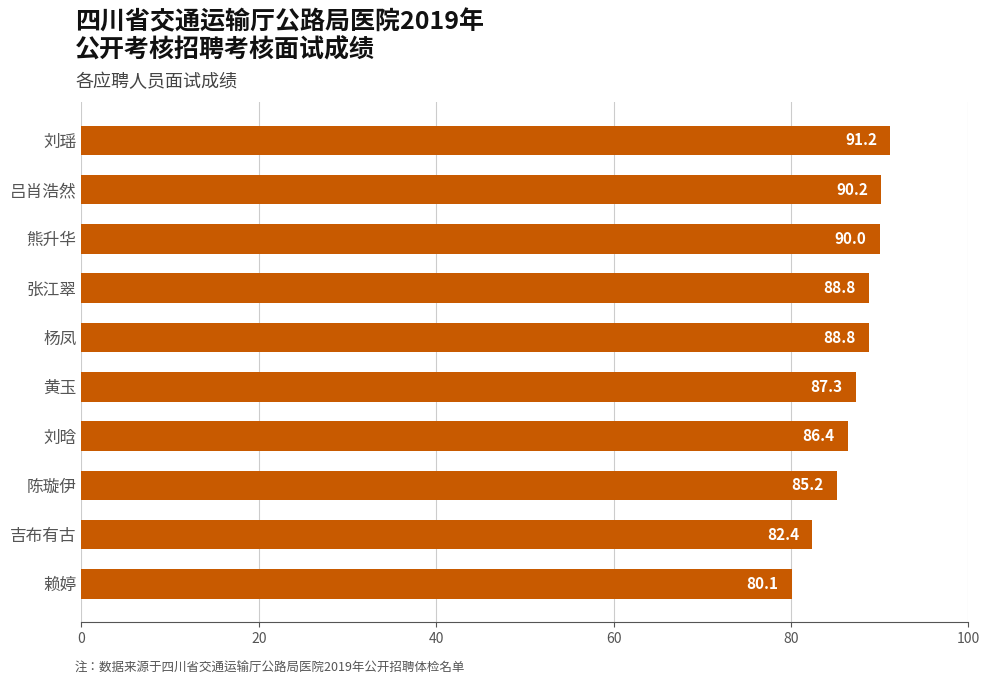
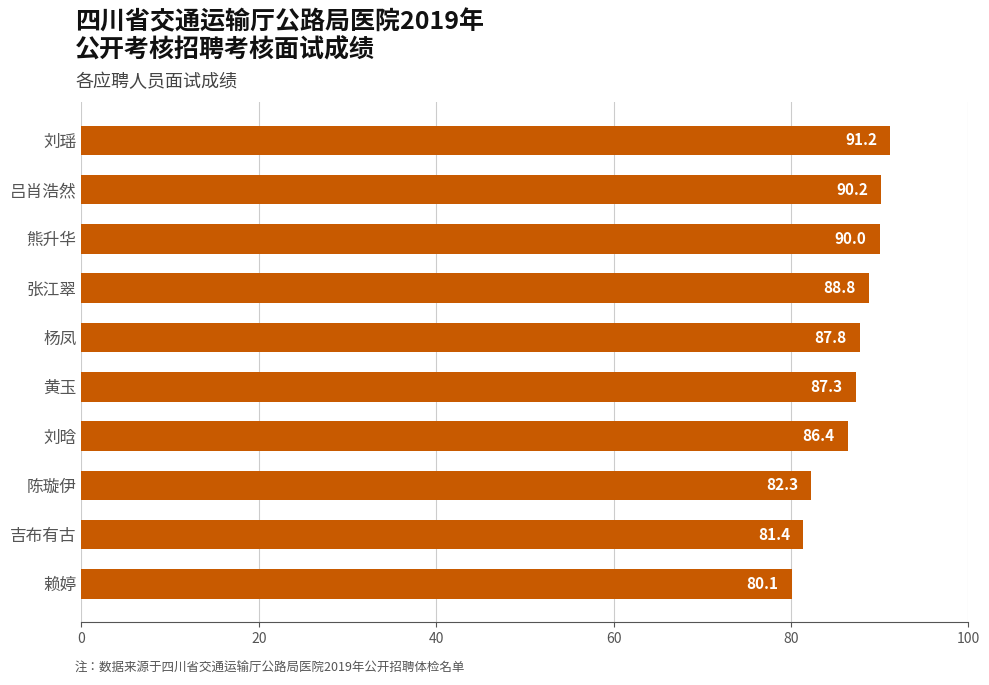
杨凤: 88.8 -> 87.8
陈璇伊: 85.2 -> 82.3
吉布有古: 82.4 -> 81.4
